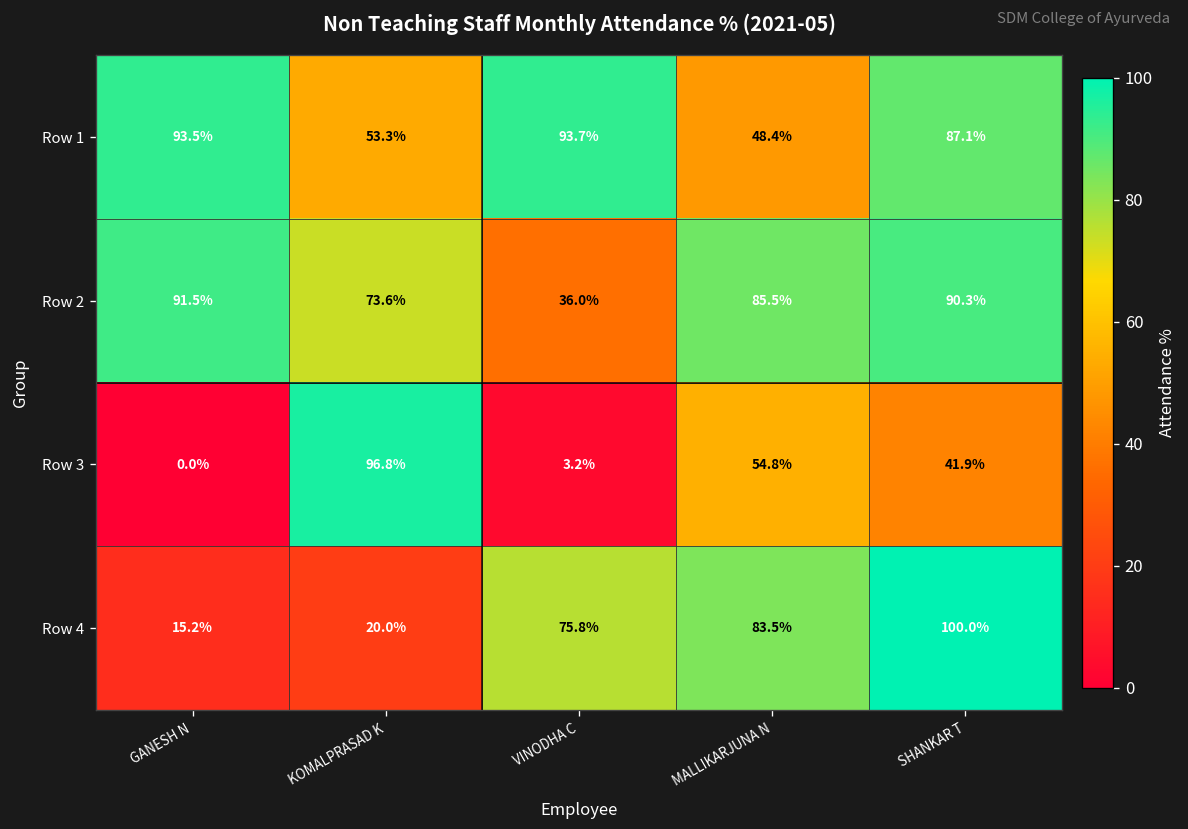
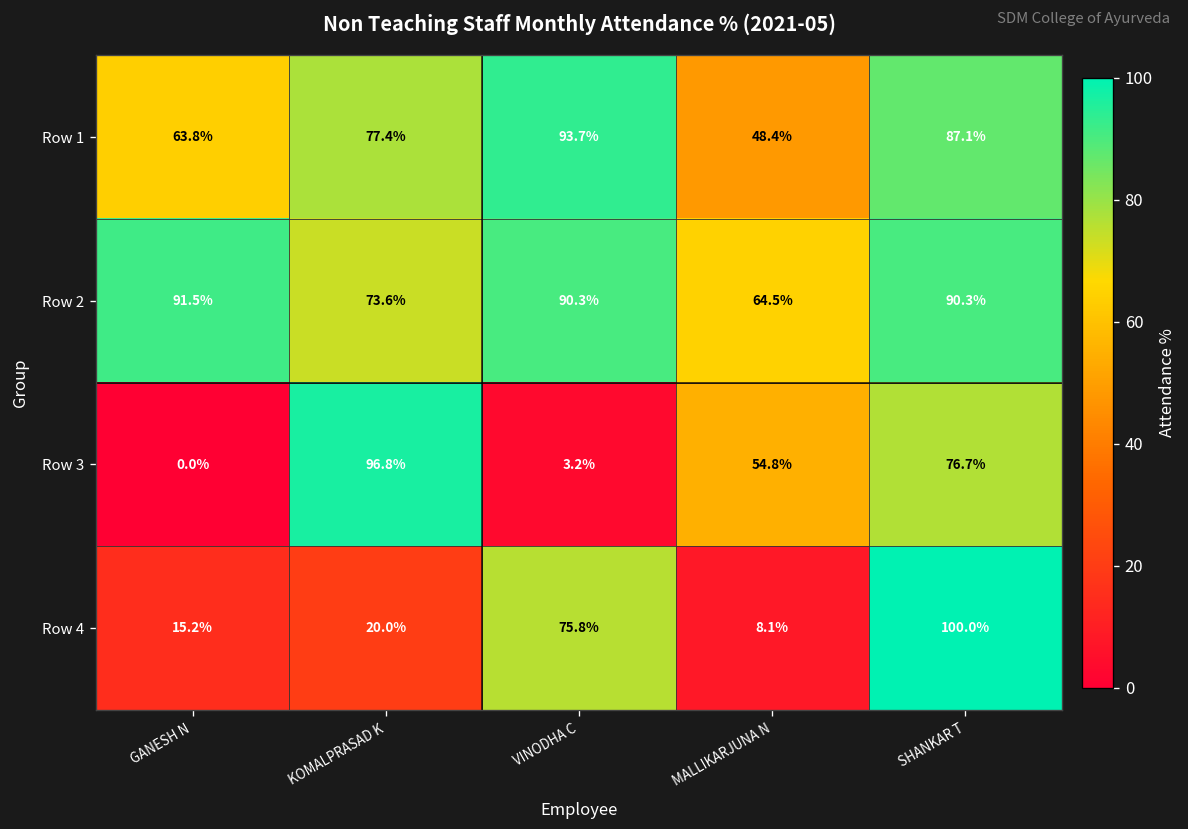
Row 1, GANESH N: 93.5% -> 63.8%
Row 1, KOMALPRASAD K: 53.3% -> 77.4%
Row 2, VINODHA C: 36.0% -> 90.3%
Row 2, MALLIKARJUNA N: 85.5% -> 64.5%
Row 3, SHANKAR T: 41.9% -> 76.7%
Row 4, MALLIKARJUNA N: 83.5% -> 8.1%
